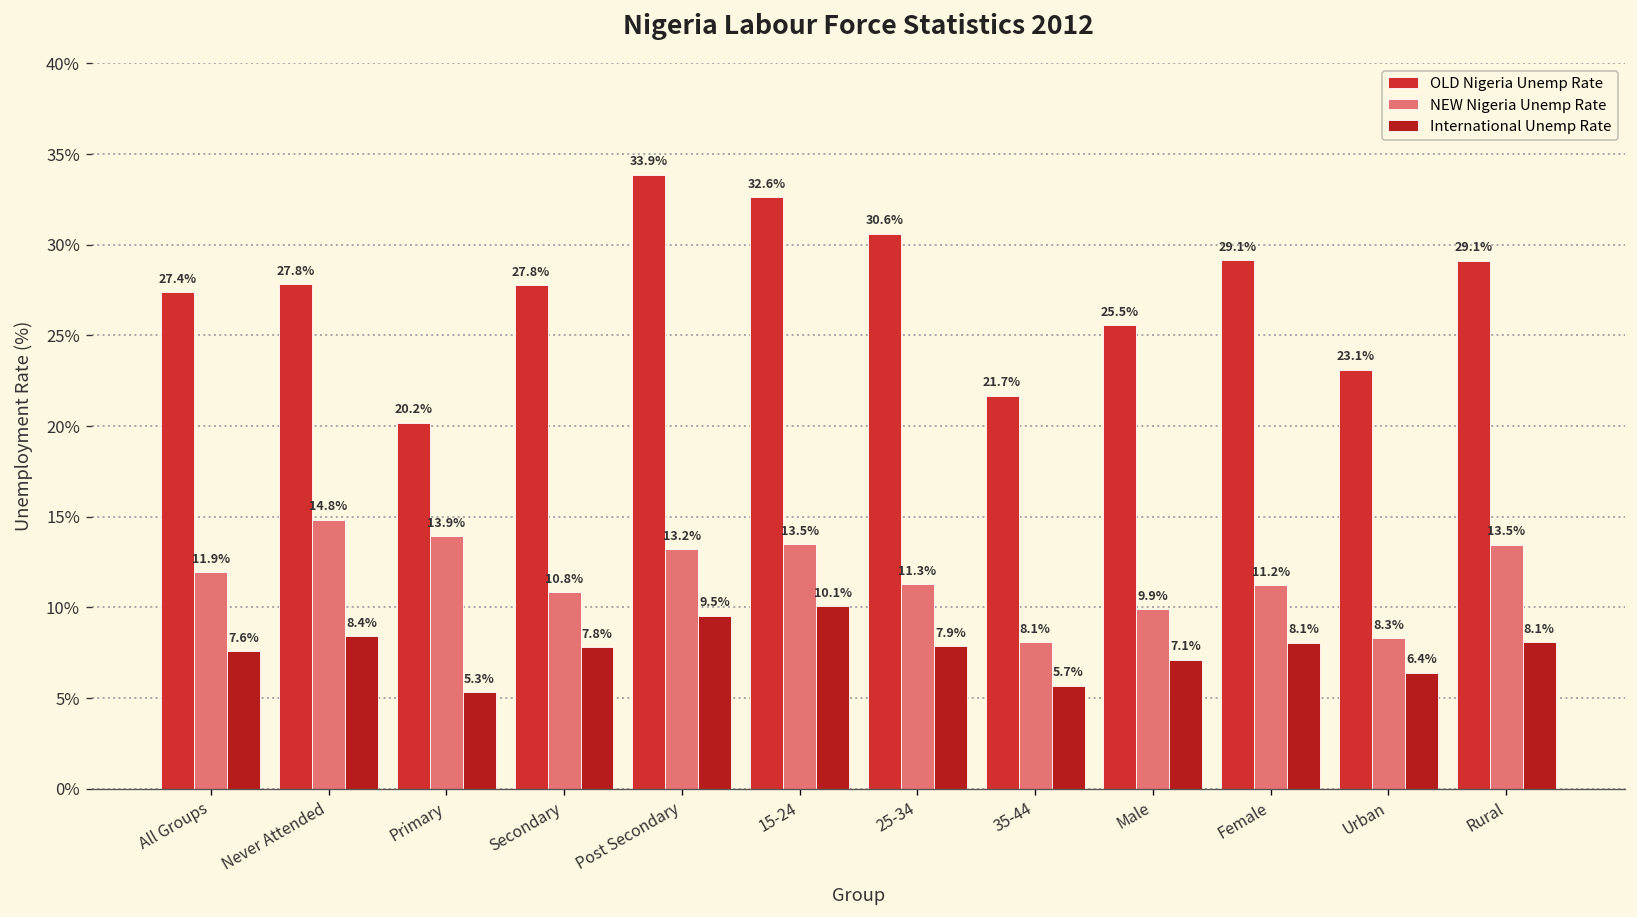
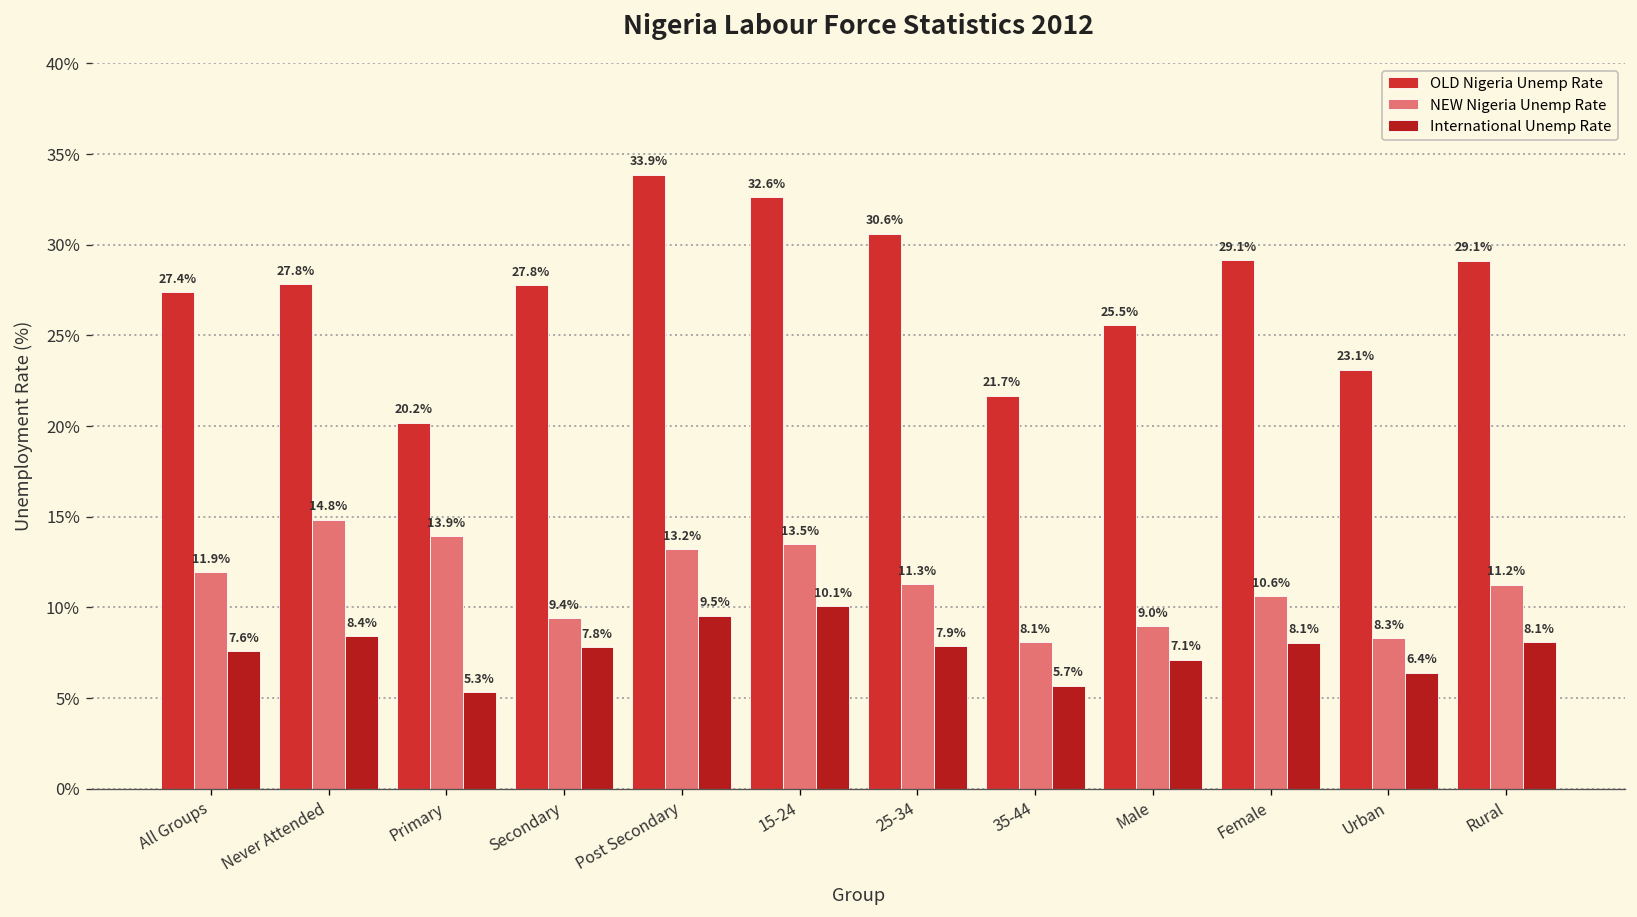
NEW Nigeria Unemp Rate, Secondary: 10.8% -> 9.4%
NEW Nigeria Unemp Rate, Male: 9.9% -> 9.0%
NEW Nigeria Unemp Rate, Female: 11.2% -> 10.6%
NEW Nigeria Unemp Rate, Rural: 13.5% -> 11.2%
